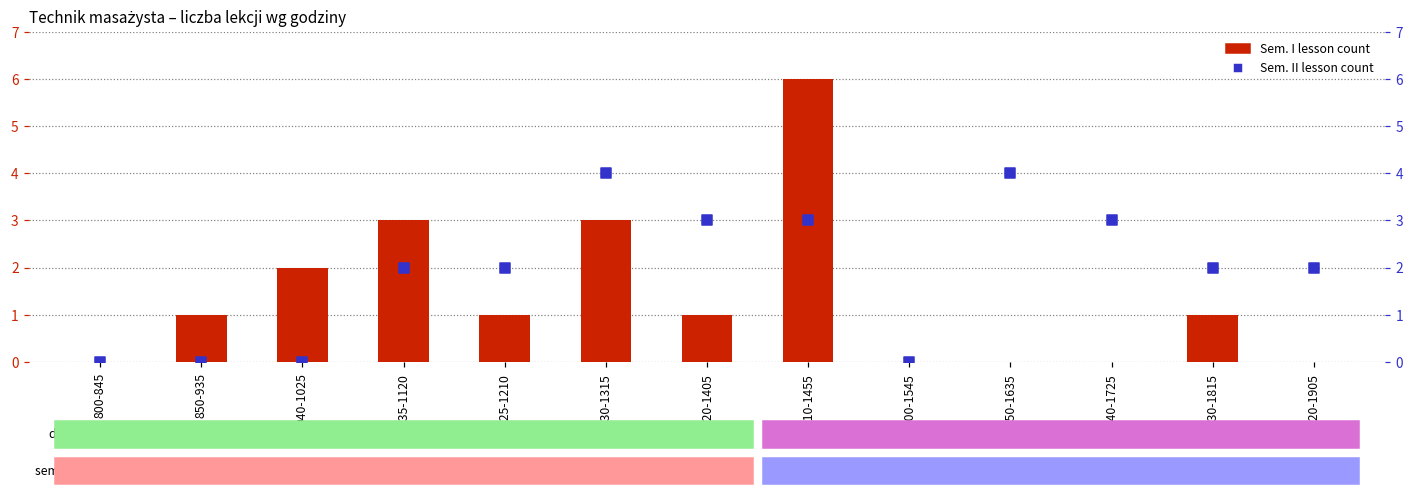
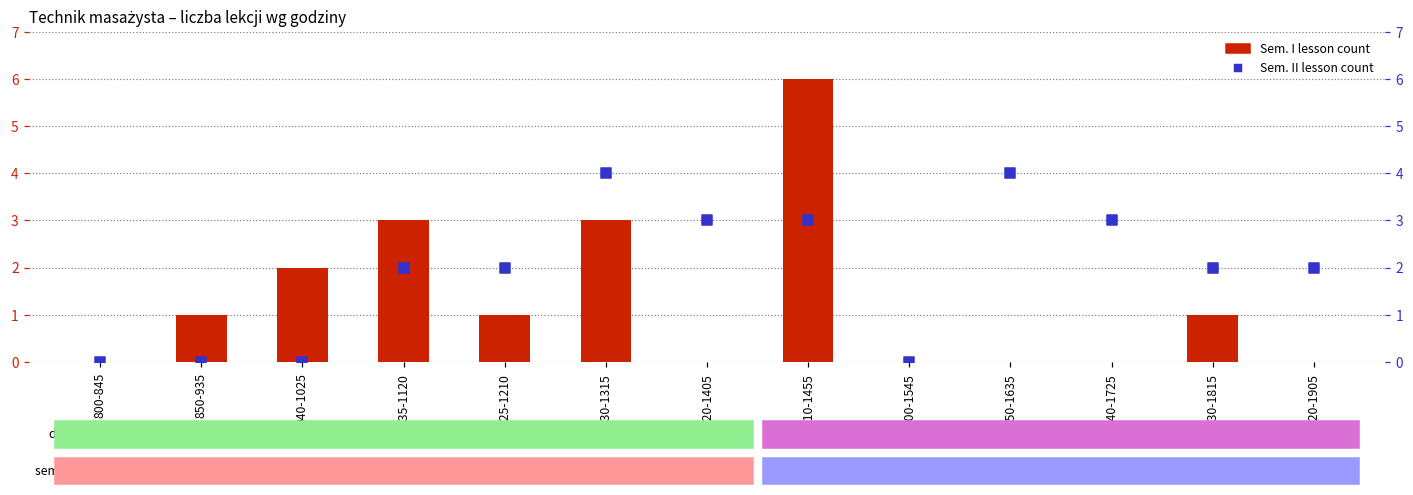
Sem. I lesson count, 1320-1405: 1 -> 0
